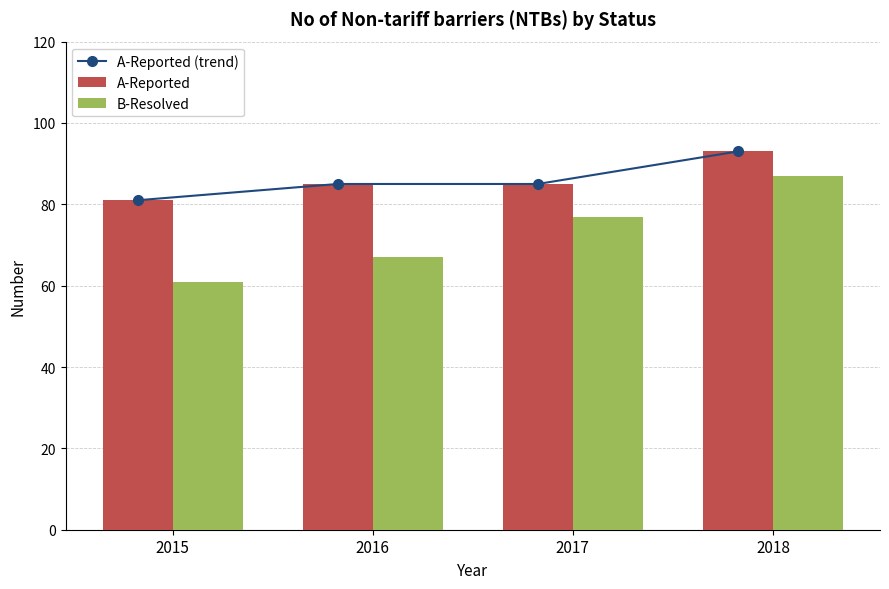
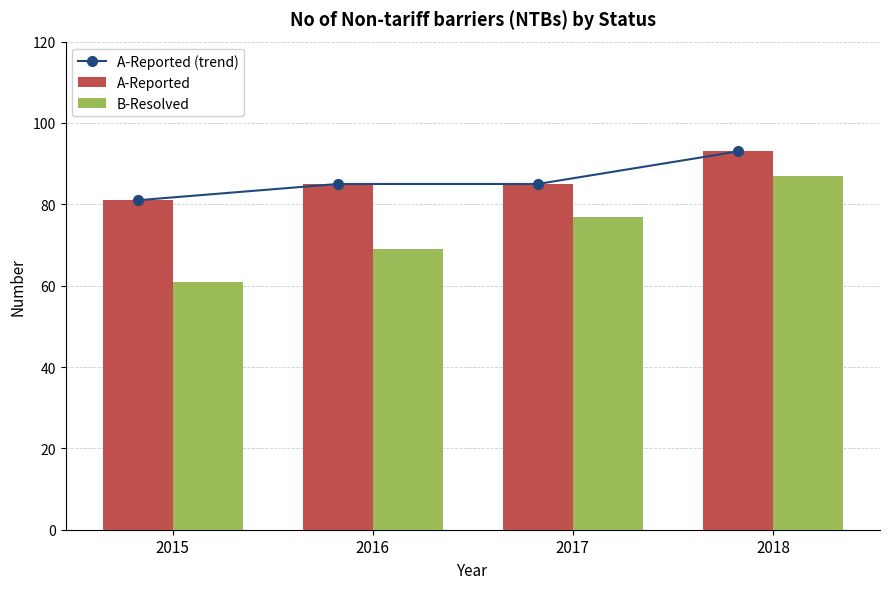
B-Resolved, 2016: 67 -> 69
